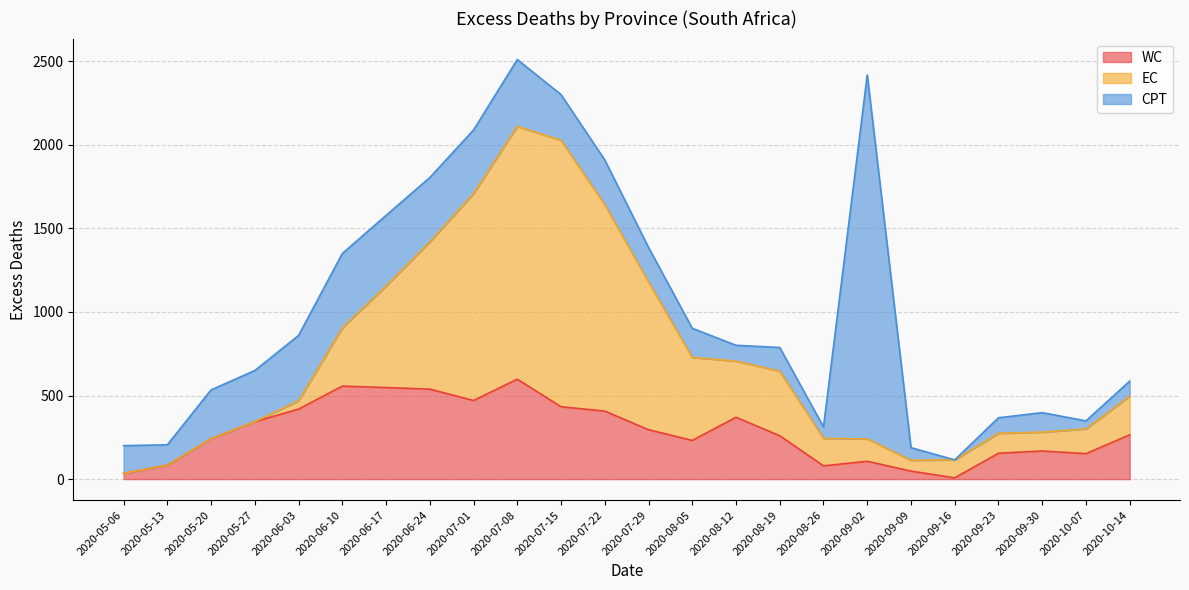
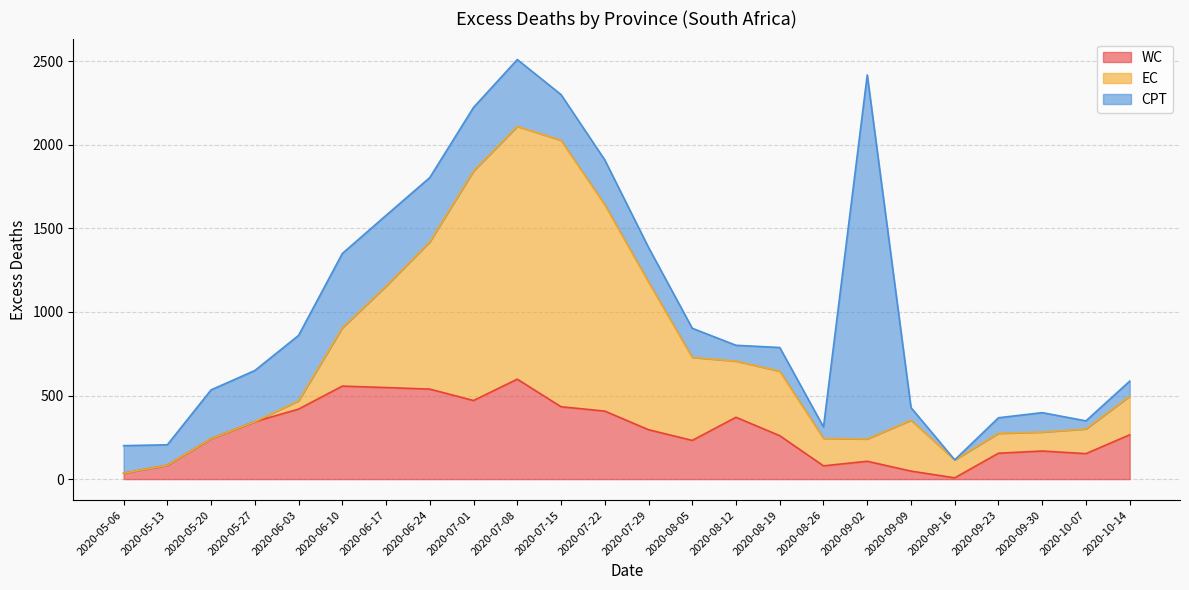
EC, 2020-07-01: 1240 -> 1370
EC, 2020-09-09: 60 -> 300
